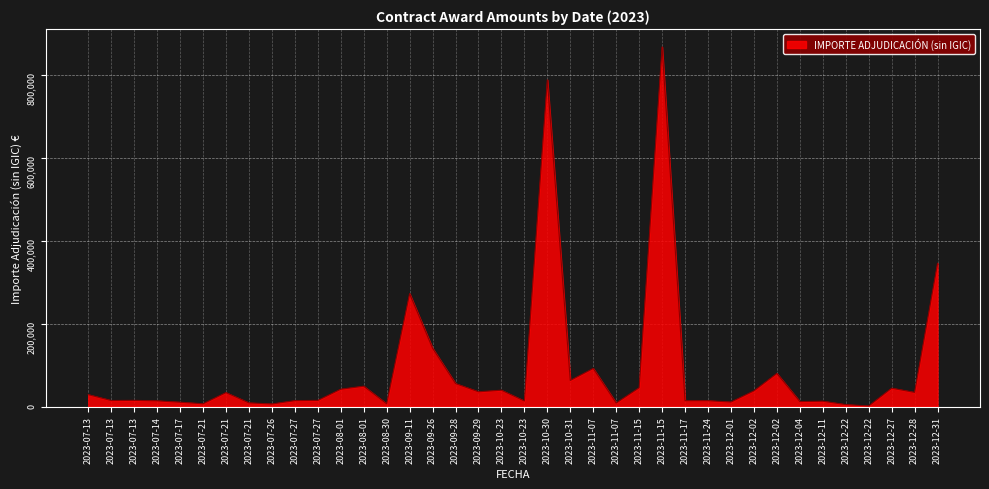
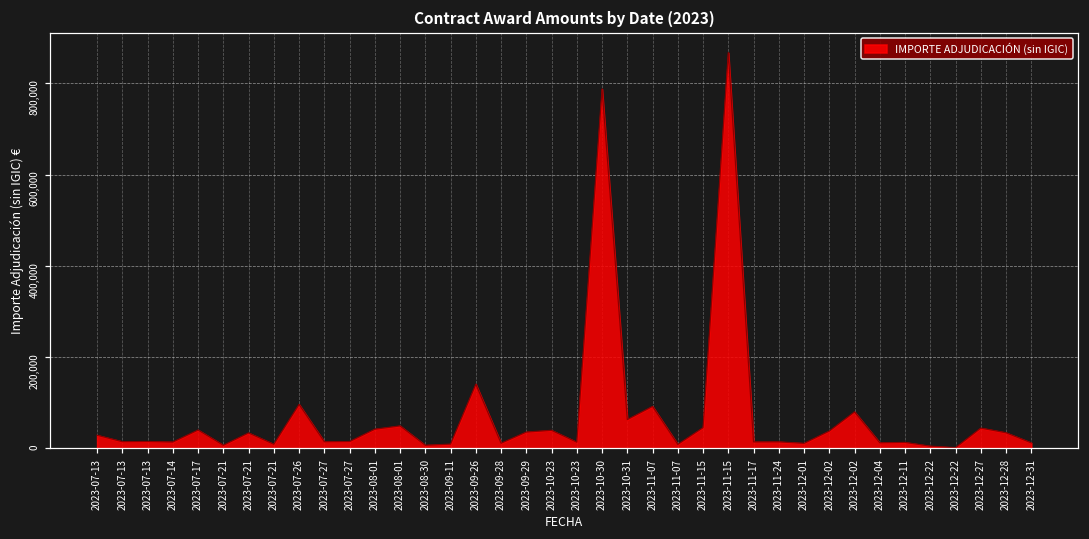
2023-07-17: 10,000 -> 40,000
2023-07-26: 10,000 -> 100,000
2023-09-11: 270,000 -> 10,000
2023-09-28: 60,000 -> 10,000
2023-12-31: 350,000 -> 10,000
